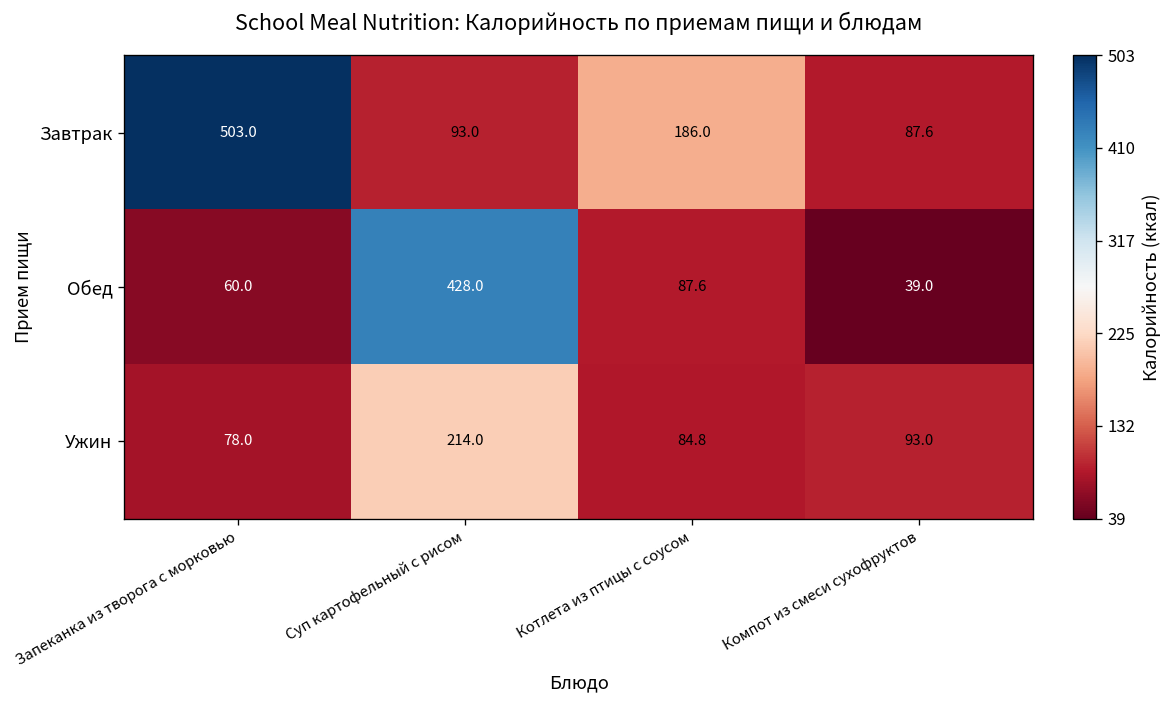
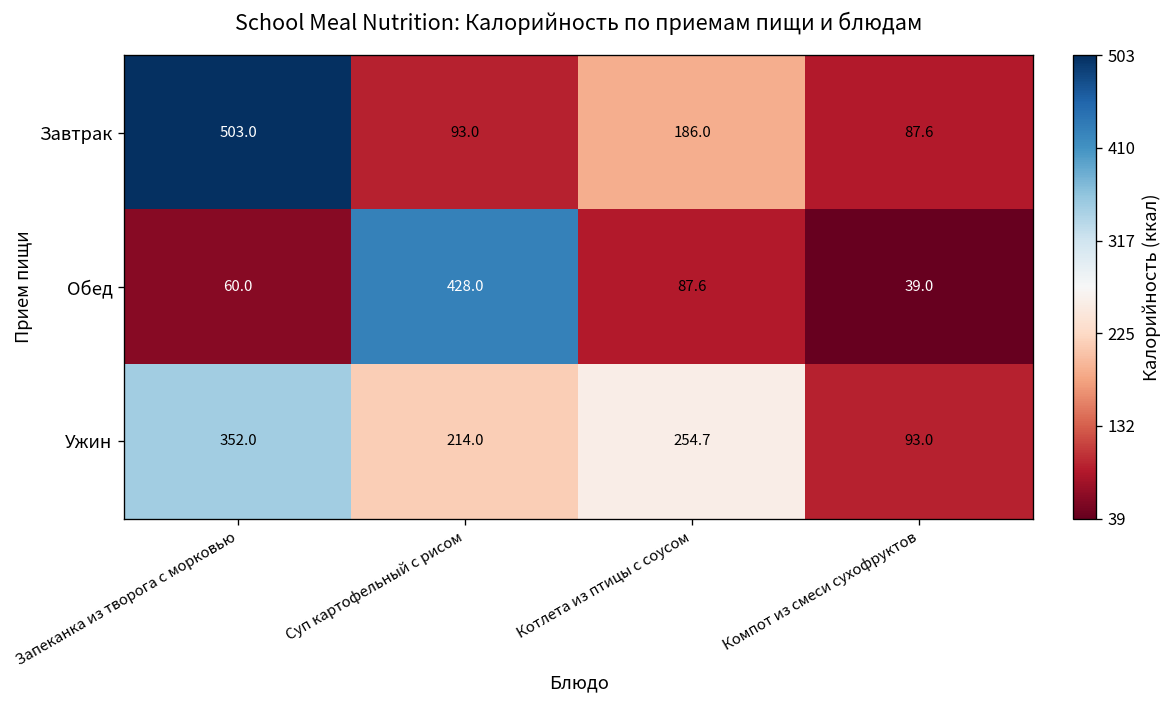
Ужин, Запеканка из творога с морковью: 78.0 -> 352.0
Ужин, Котлета из птицы с соусом: 84.8 -> 254.7
